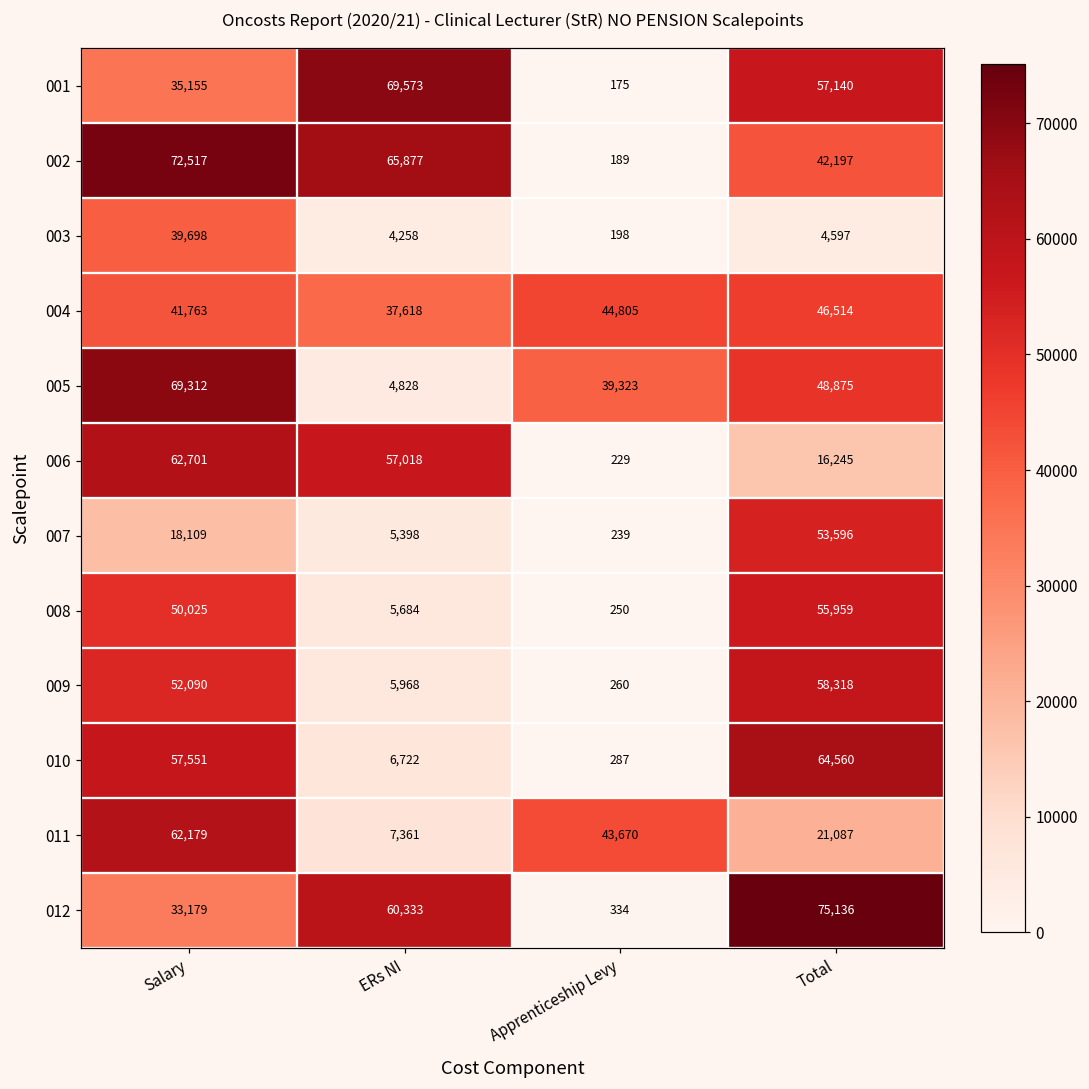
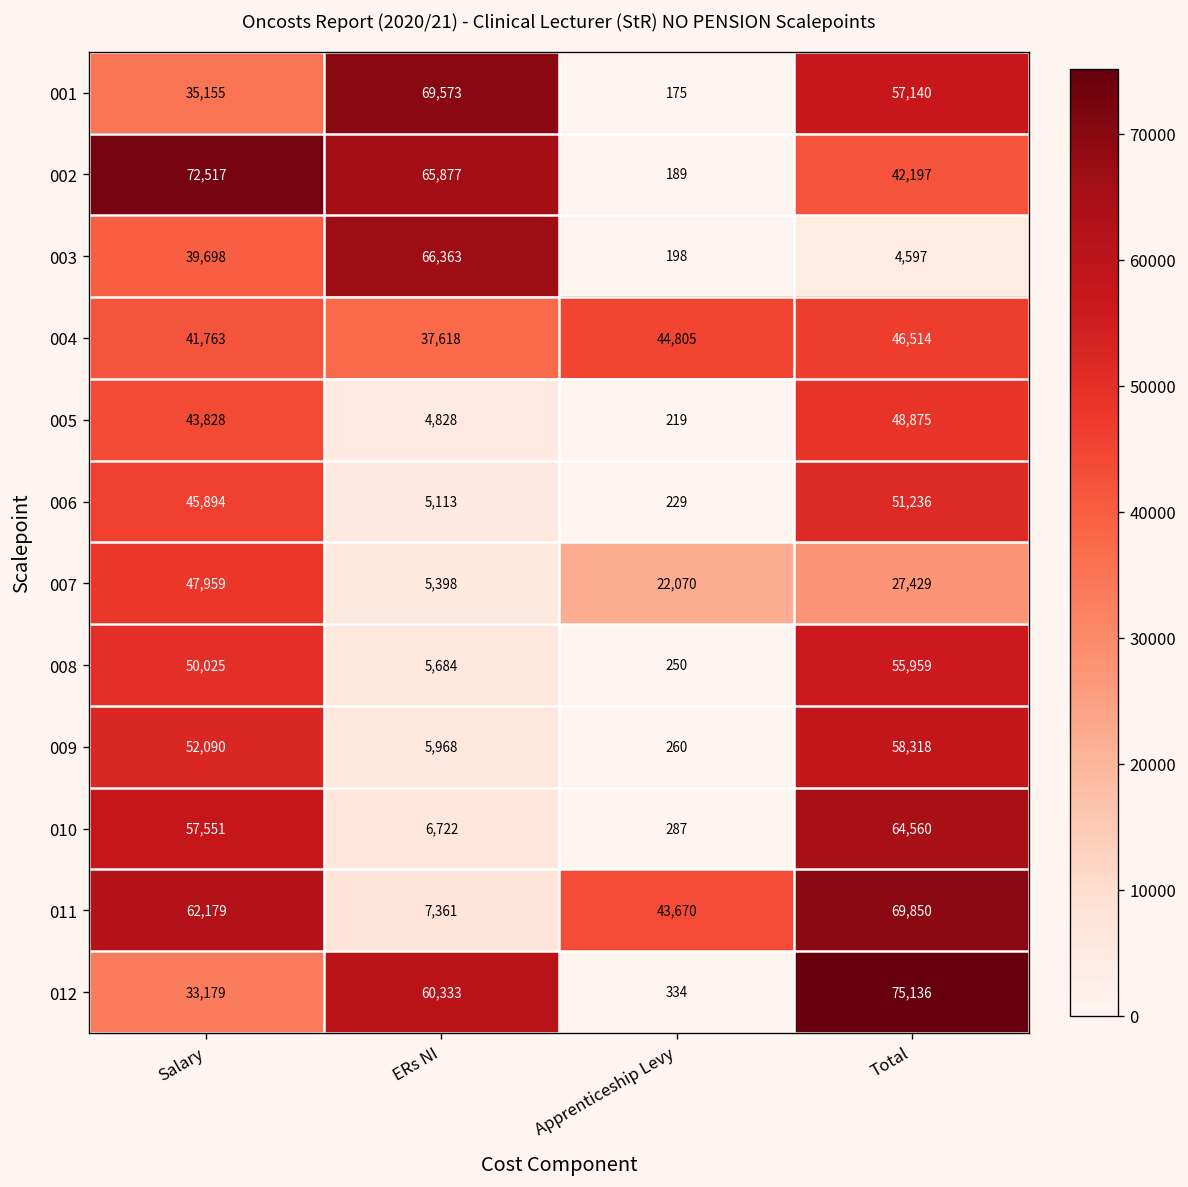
003, ERs NI: 4,258 -> 66,363
005, Salary: 69,312 -> 43,828
005, Apprenticeship Levy: 39,323 -> 219
006, Salary: 62,701 -> 45,894
006, ERs NI: 57,018 -> 5,113
006, Total: 16,245 -> 51,236
007, Salary: 18,109 -> 47,959
007, Apprenticeship Levy: 239 -> 22,070
007, Total: 53,596 -> 27,429
011, Total: 21,087 -> 69,850
